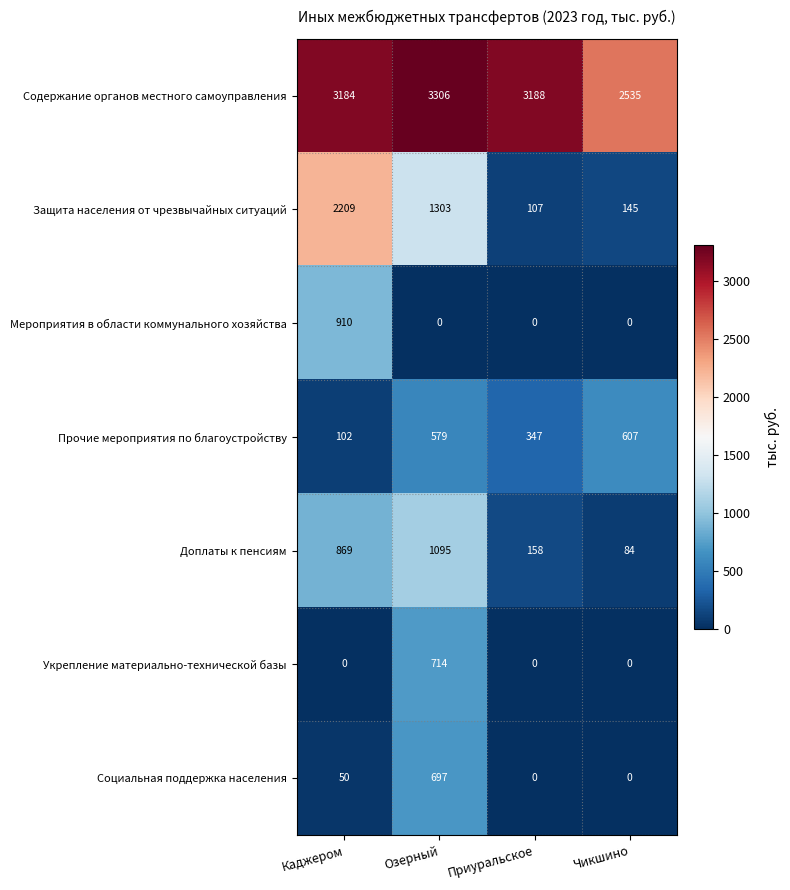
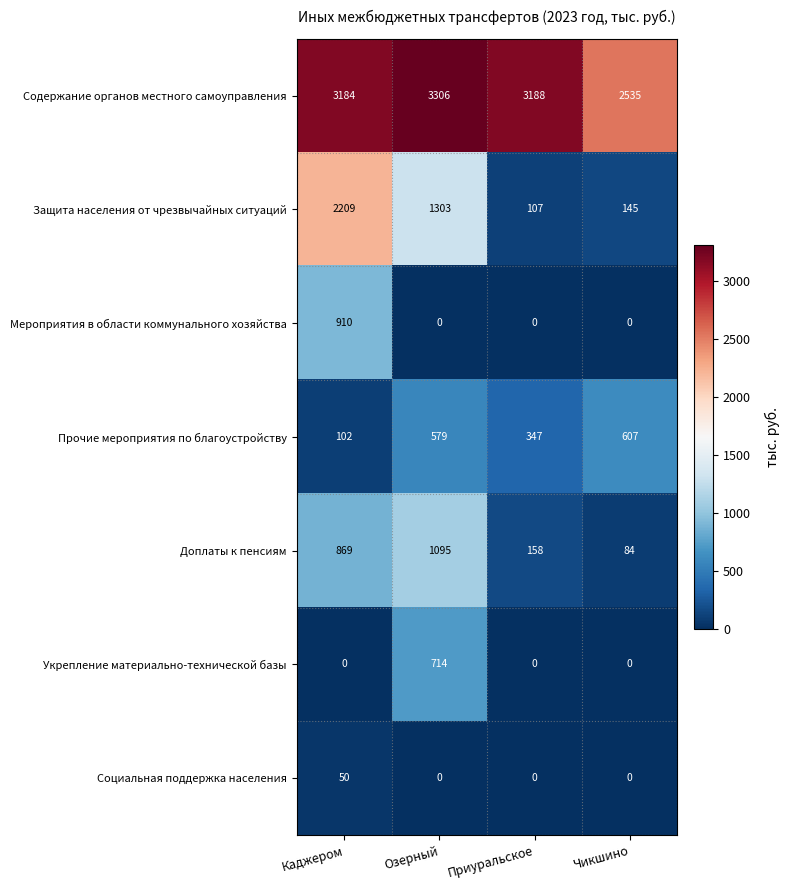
Социальная поддержка населения, Озерный: 697 -> 0
